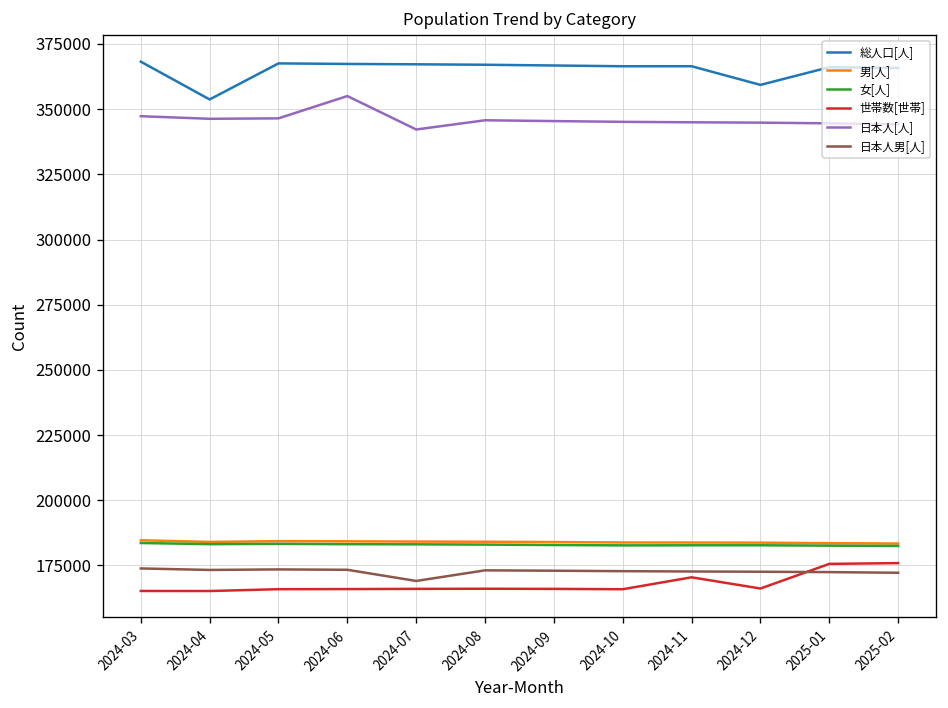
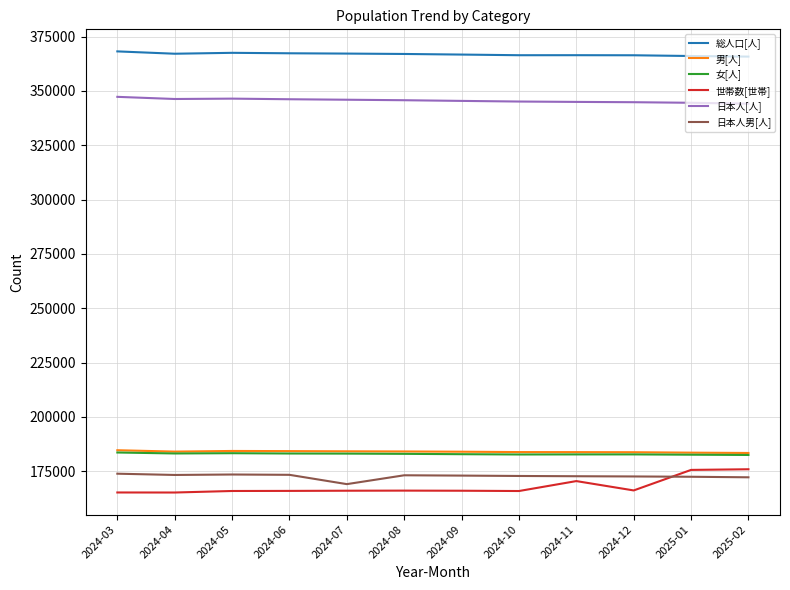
総人口[人], 2024-04: 354000 -> 367000
日本人[人], 2024-06: 355000 -> 346000
日本人[人], 2024-07: 342000 -> 346000
総人口[人], 2024-12: 359000 -> 366000
